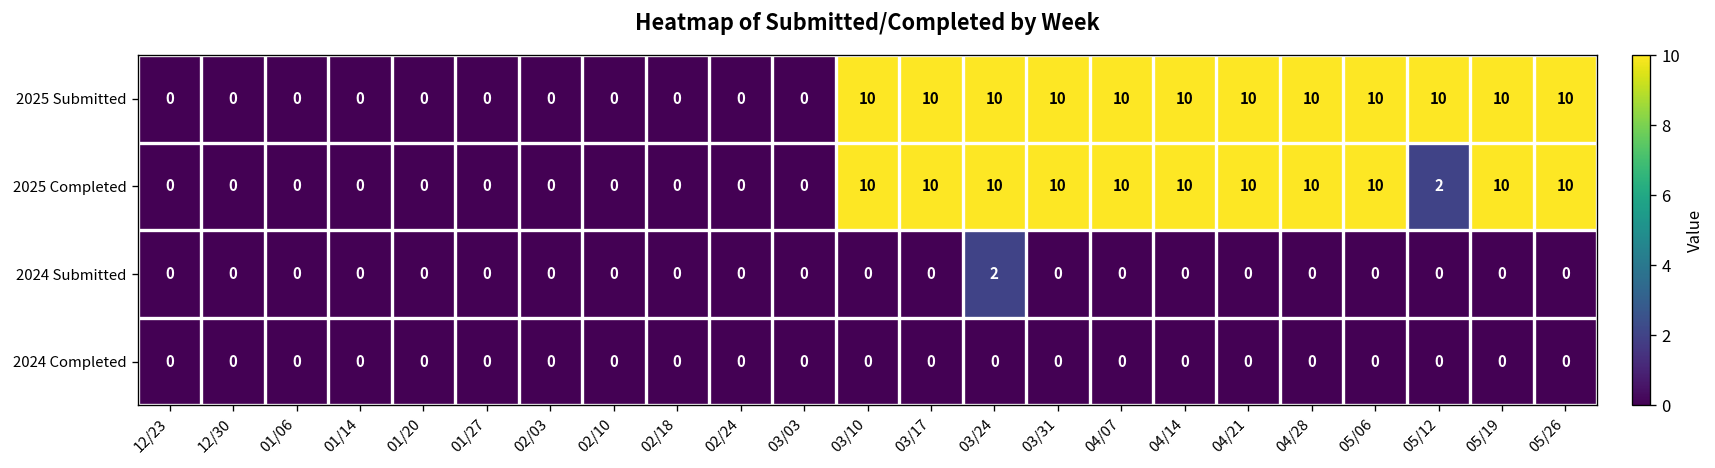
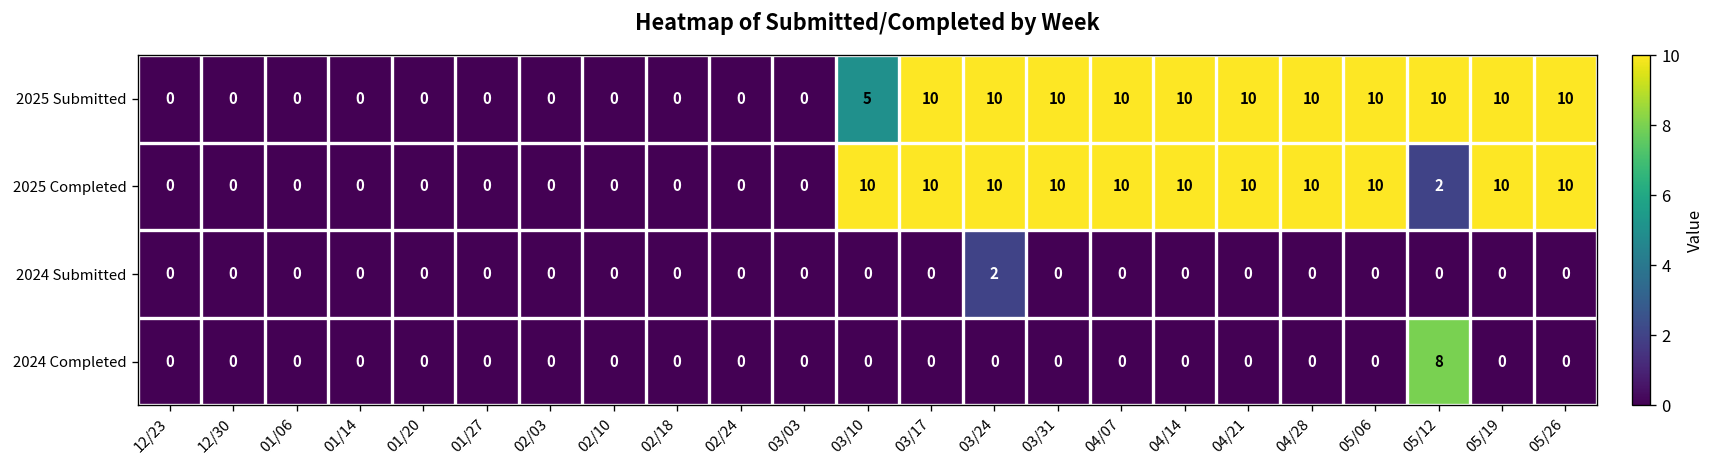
2025 Submitted, 03/10: 10 -> 5
2024 Completed, 05/12: 0 -> 8
